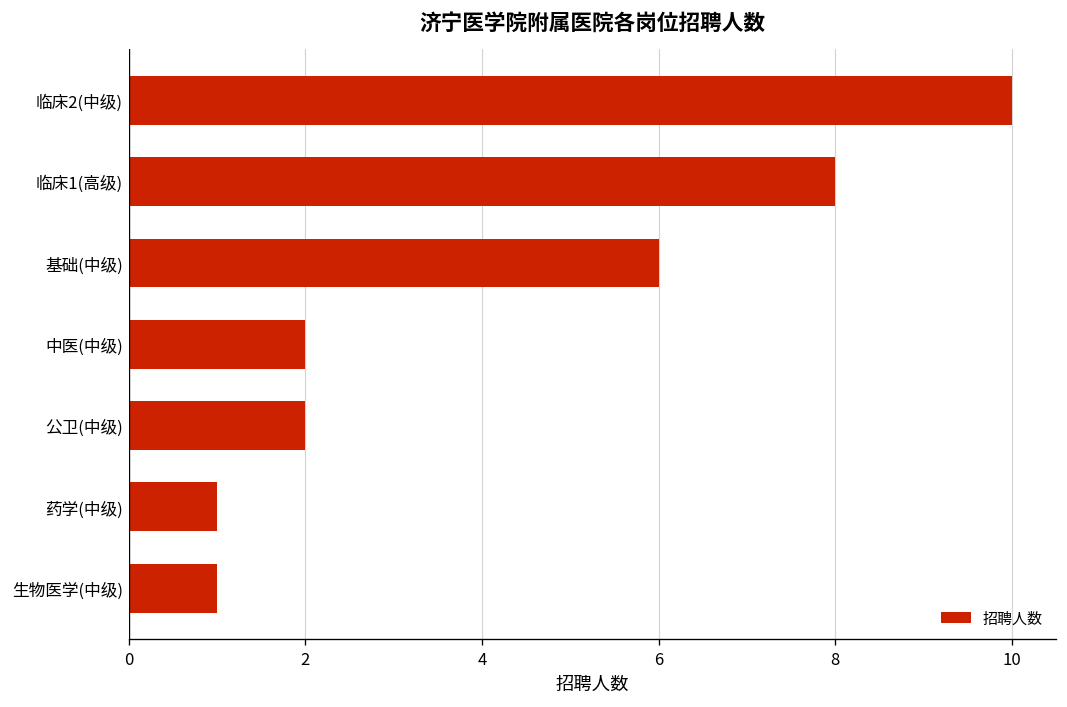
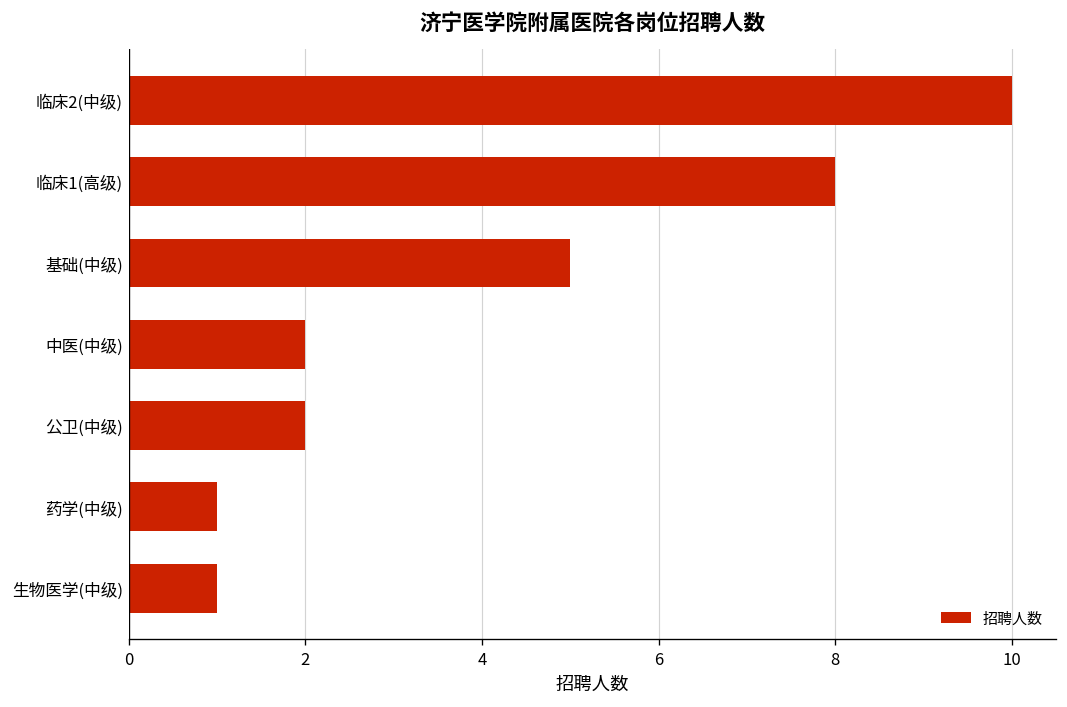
基础(中级): 6 -> 5
